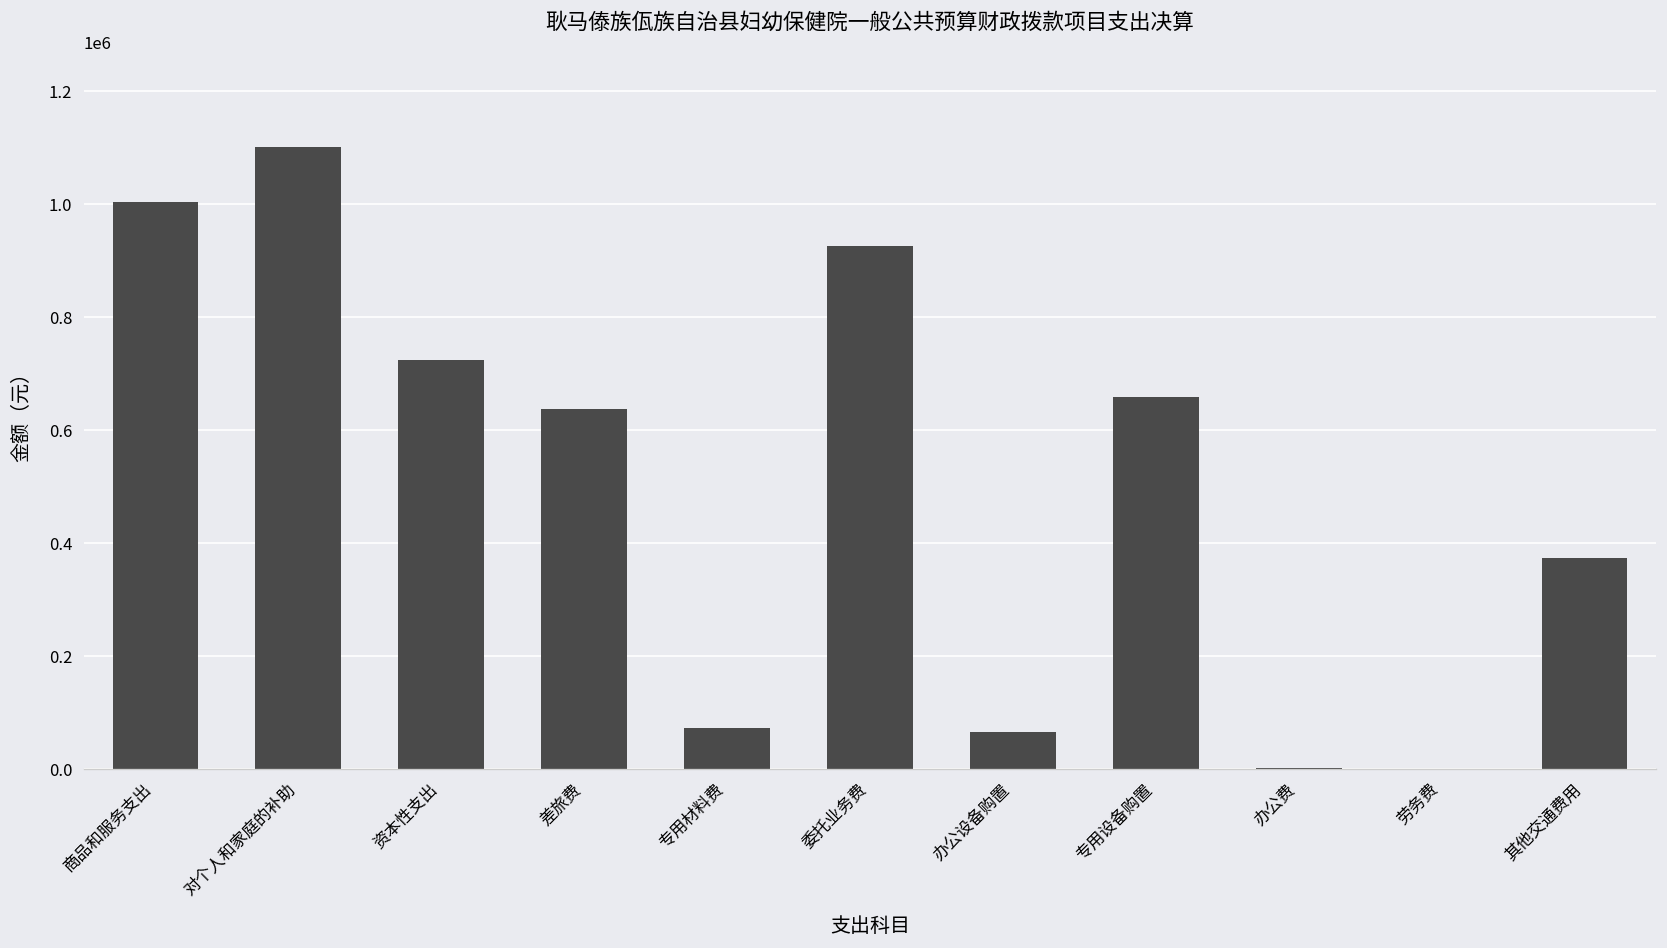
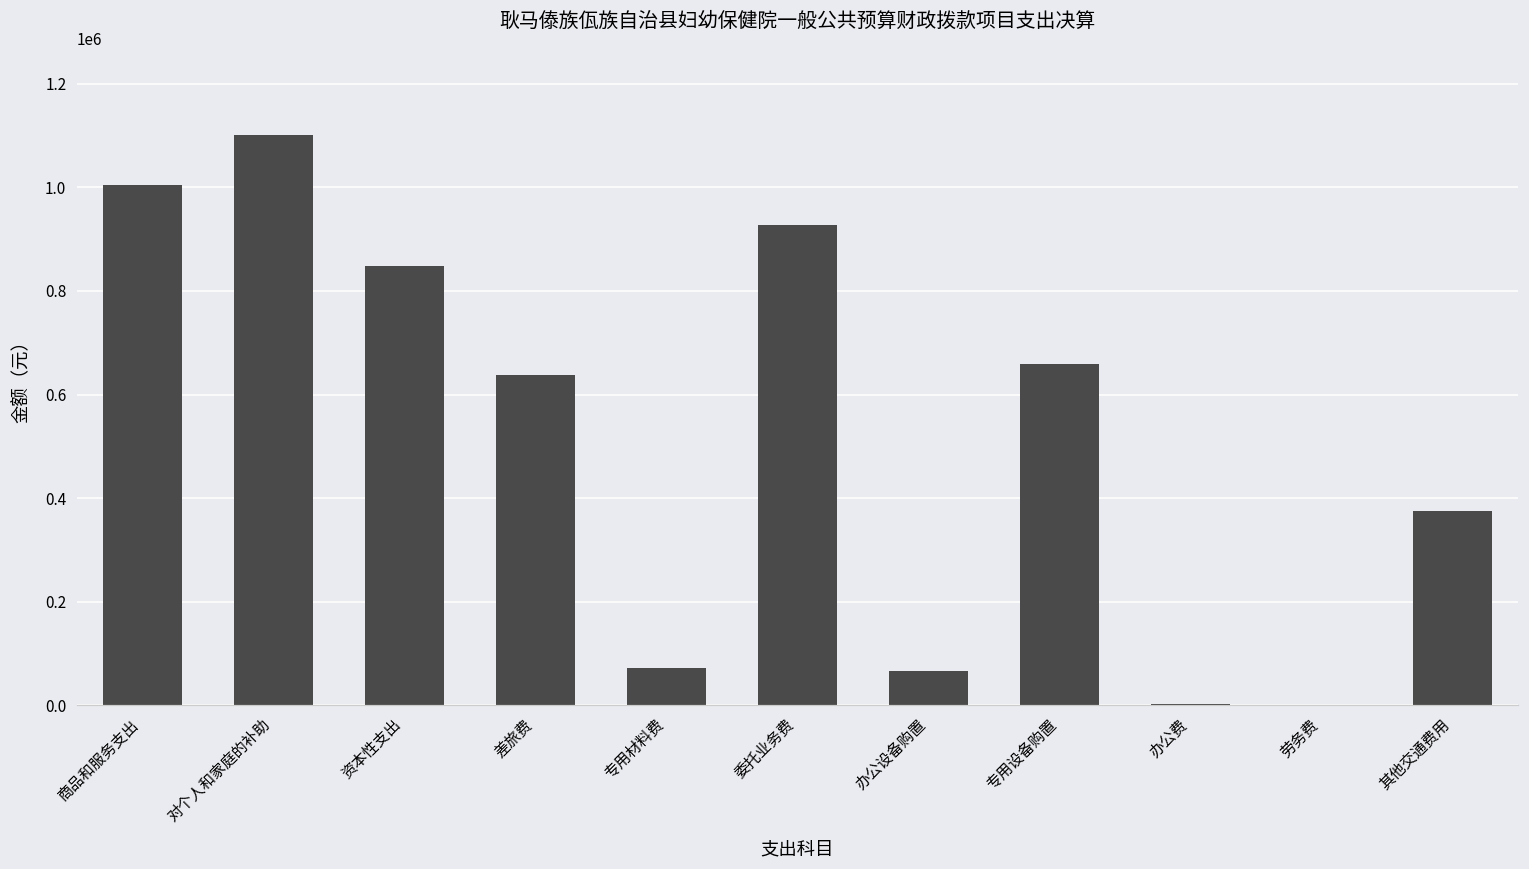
资本性支出: 730000 -> 850000
